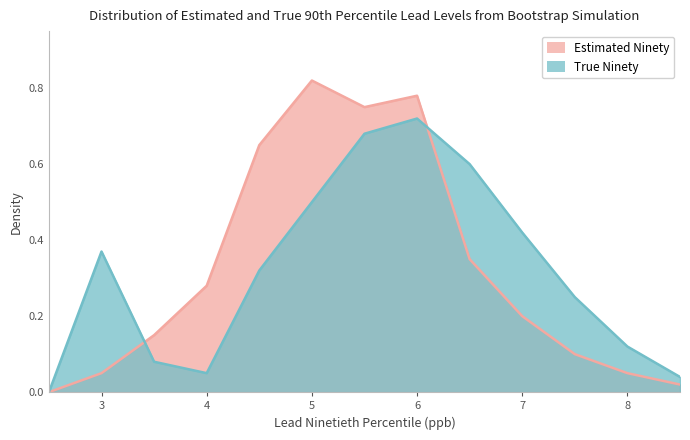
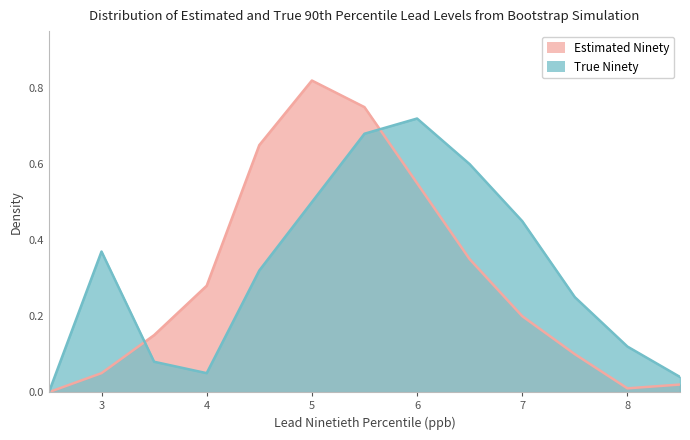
Estimated Ninety, 6: 0.78 -> 0.55
True Ninety, 7: 0.42 -> 0.45
Estimated Ninety, 8: 0.05 -> 0.01
